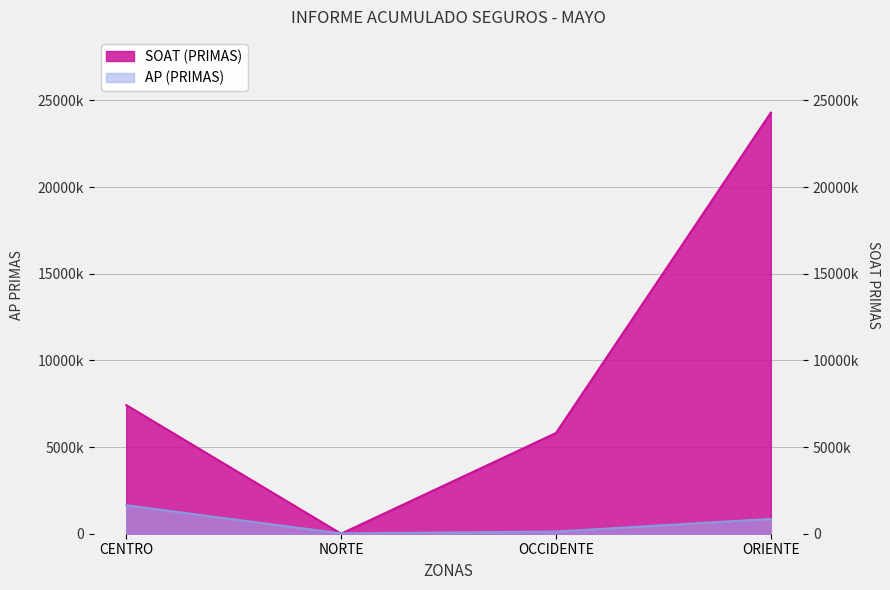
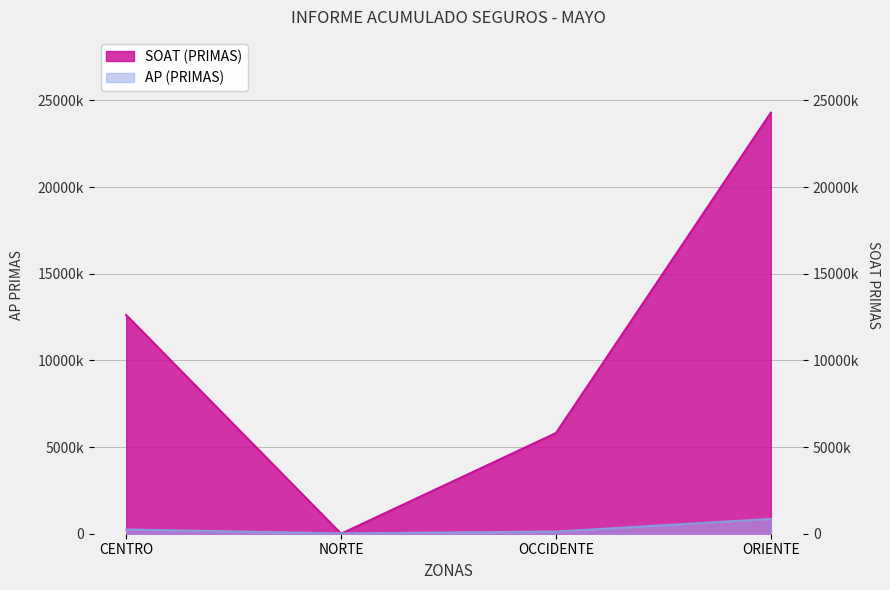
SOAT (PRIMAS), CENTRO: 7400000 -> 12600000
AP (PRIMAS), CENTRO: 1600000 -> 200000
